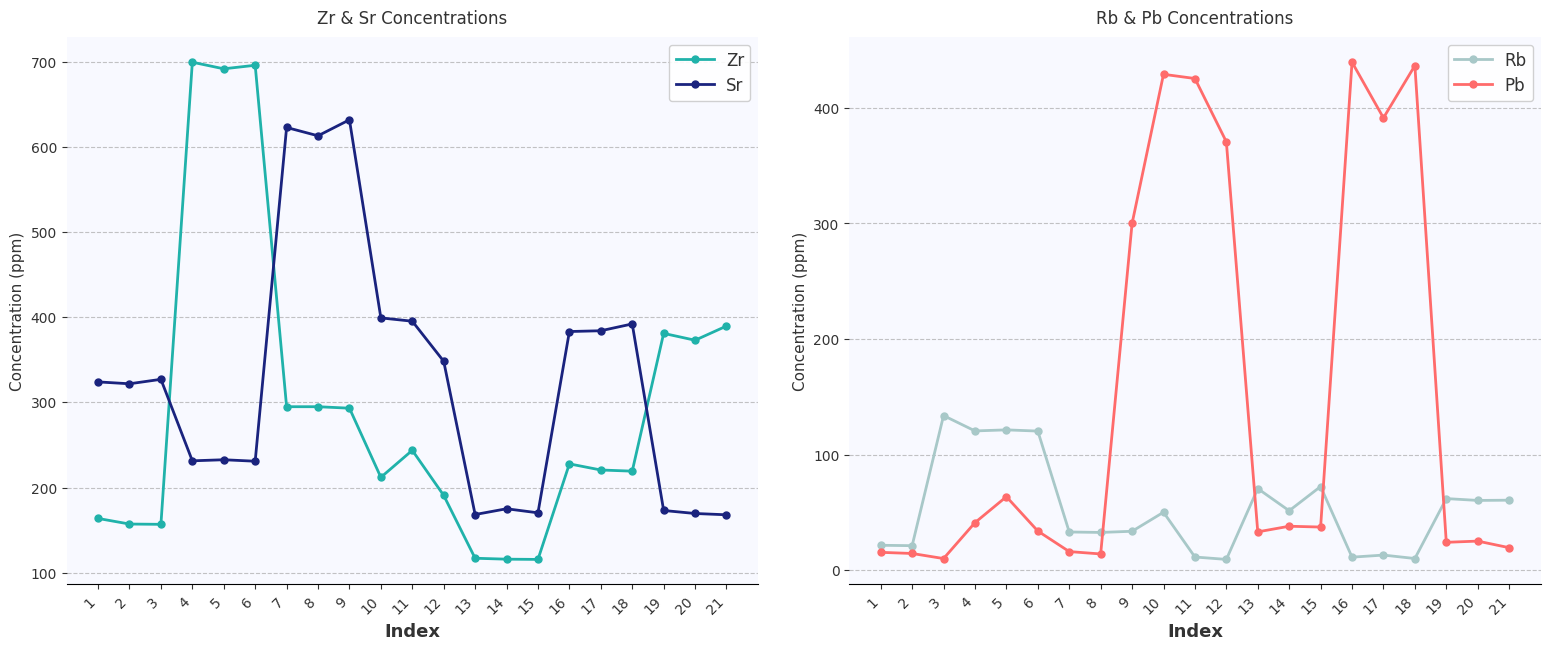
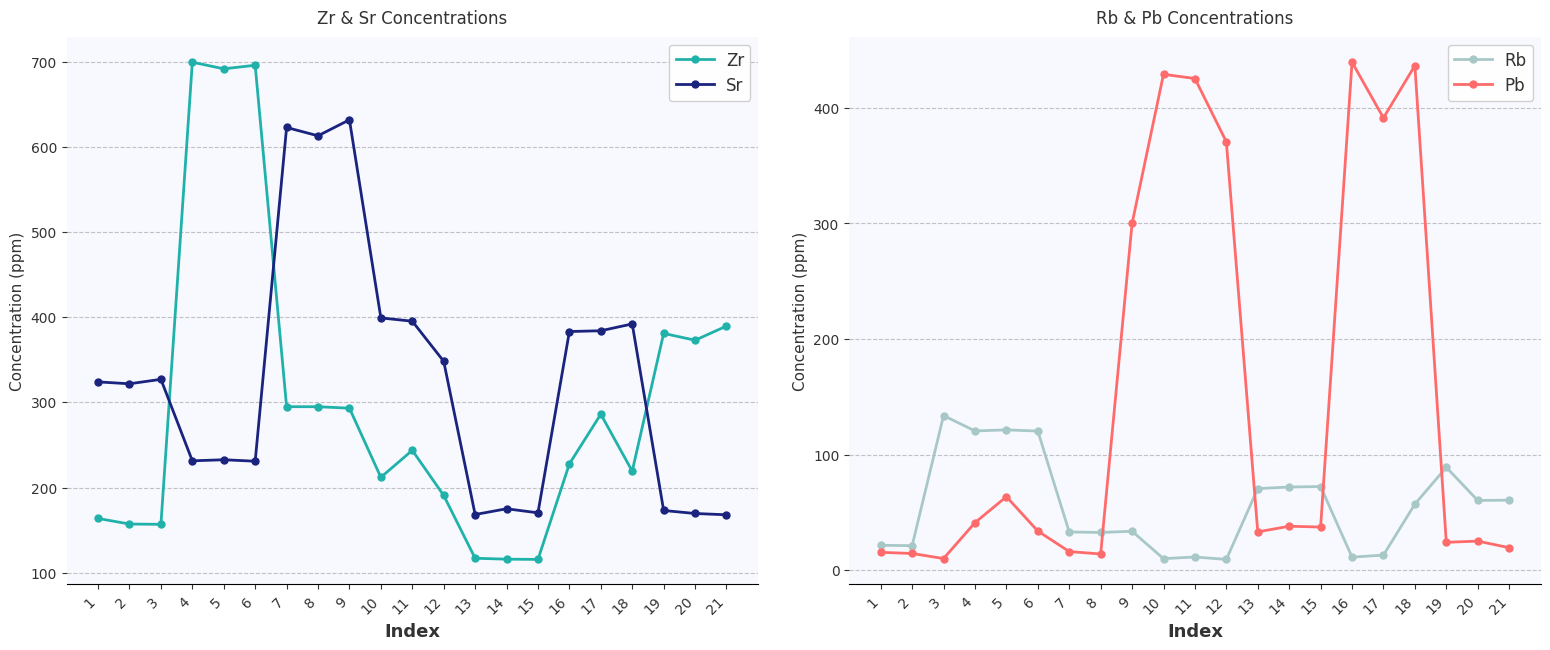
Zr & Sr Concentrations, Zr, 17: 220 -> 290
Rb & Pb Concentrations, Rb, 10: 50 -> 10
Rb & Pb Concentrations, Rb, 14: 52 -> 72
Rb & Pb Concentrations, Rb, 18: 10 -> 57
Rb & Pb Concentrations, Rb, 19: 62 -> 89
